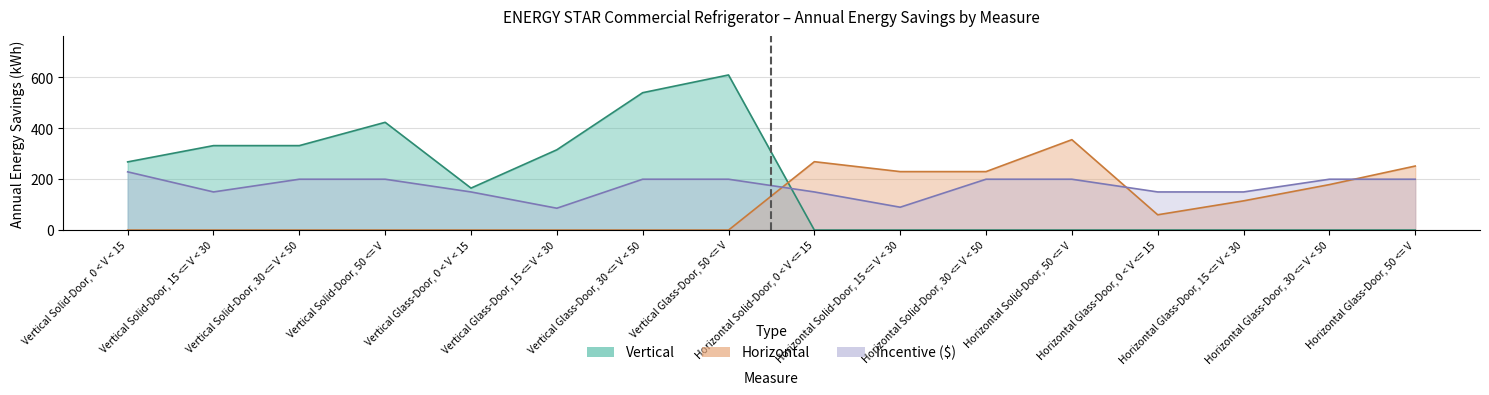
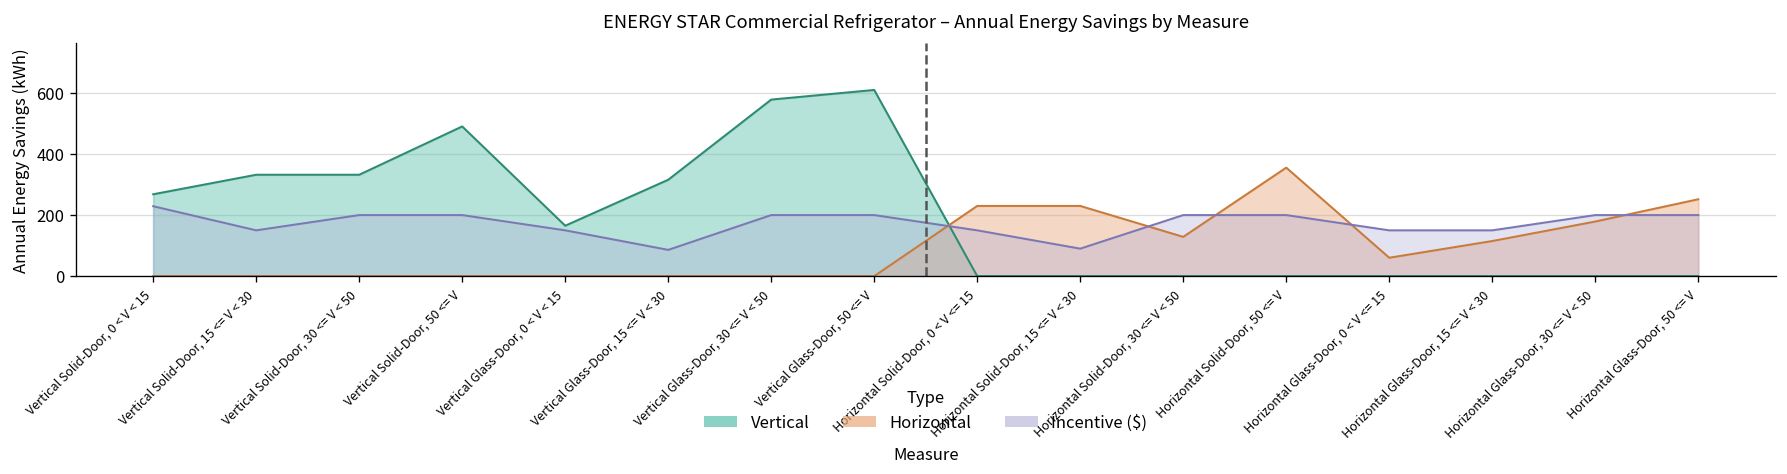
Vertical, Vertical Solid-Door, 50 <= V: 420 -> 490
Vertical, Vertical Glass-Door, 30 <= V < 50: 540 -> 580
Horizontal, Horizontal Solid-Door, 0 < V <= 15: 270 -> 230
Horizontal, Horizontal Solid-Door, 30 <= V < 50: 230 -> 130
